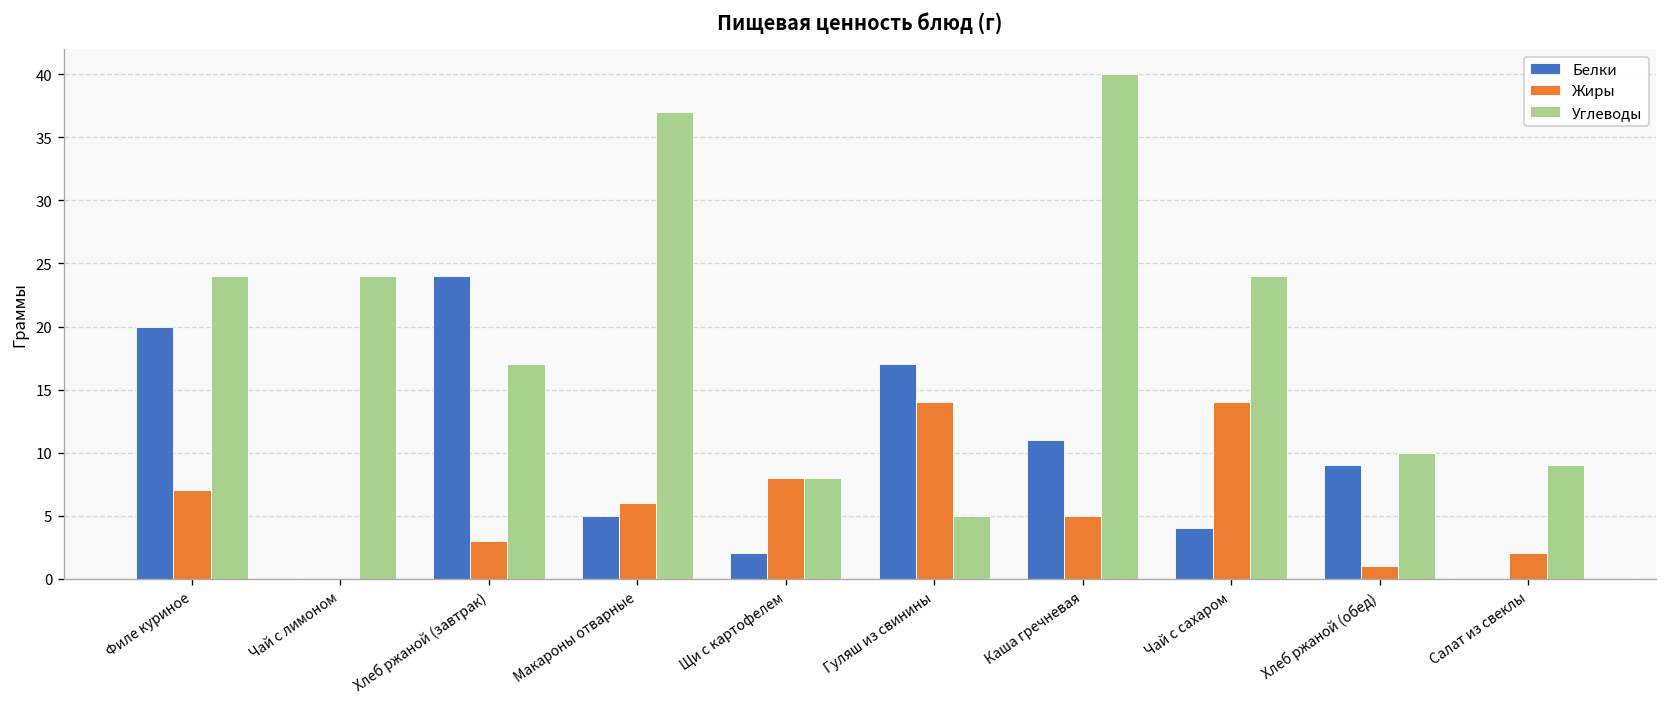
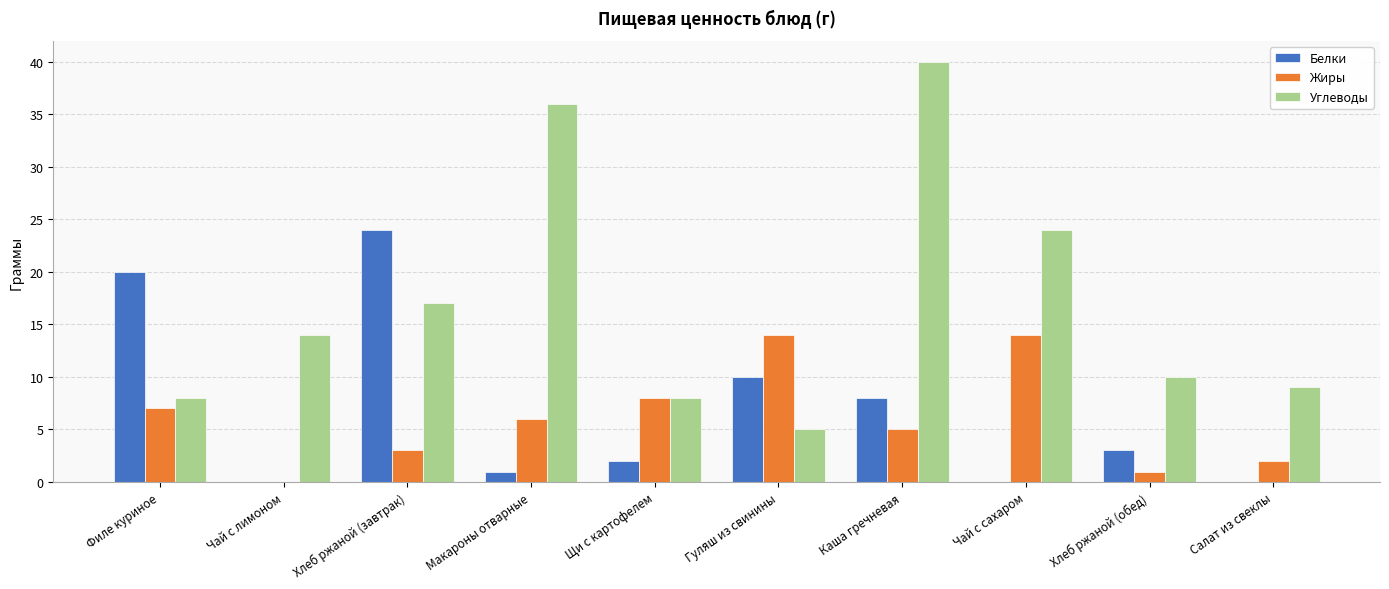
Углеводы, Филе куриное: 24 -> 8
Углеводы, Чай с лимоном: 24 -> 14
Белки, Макароны отварные: 5 -> 1
Углеводы, Макароны отварные: 37 -> 36
Белки, Гуляш из свинины: 17 -> 10
Белки, Каша гречневая: 11 -> 8
Белки, Чай с сахаром: 4 -> 0
Белки, Хлеб ржаной (обед): 9 -> 3
